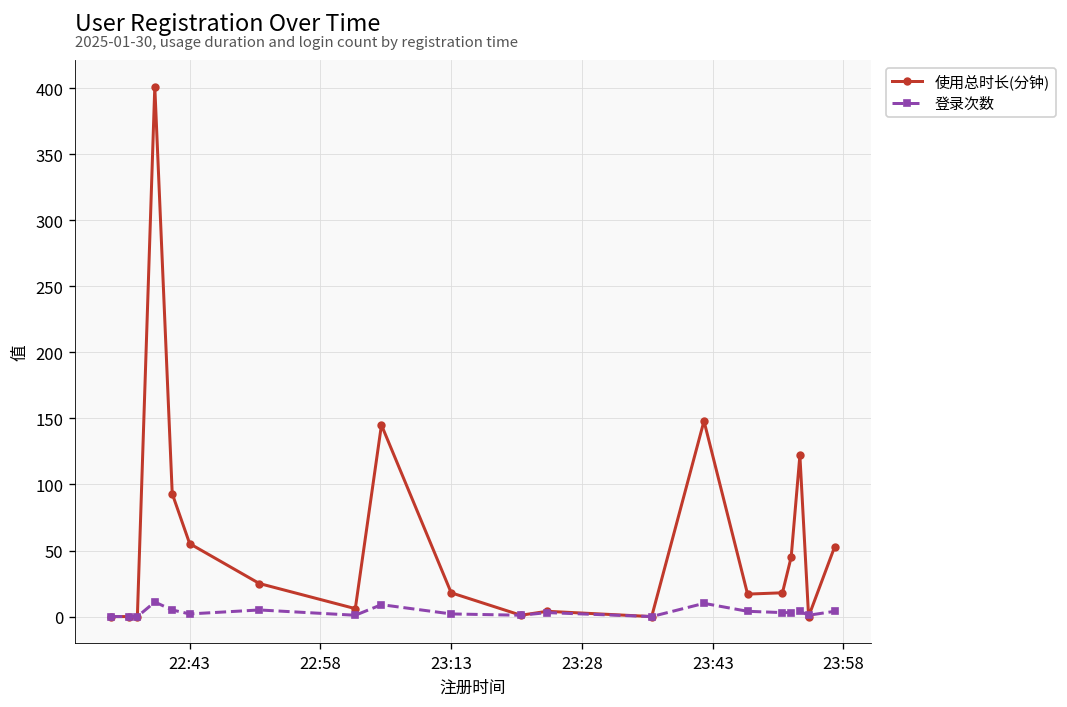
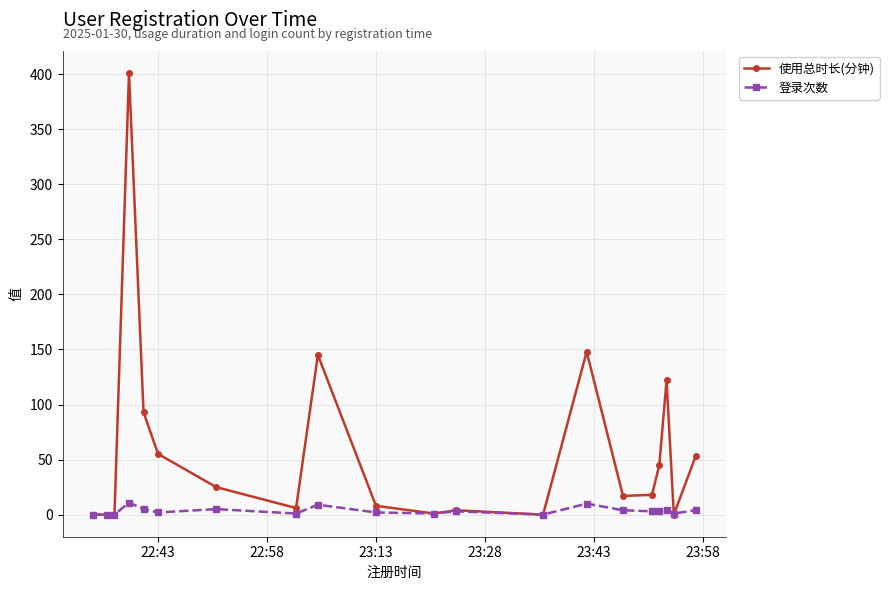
使用总时长(分钟), 23:13: 18 -> 8
